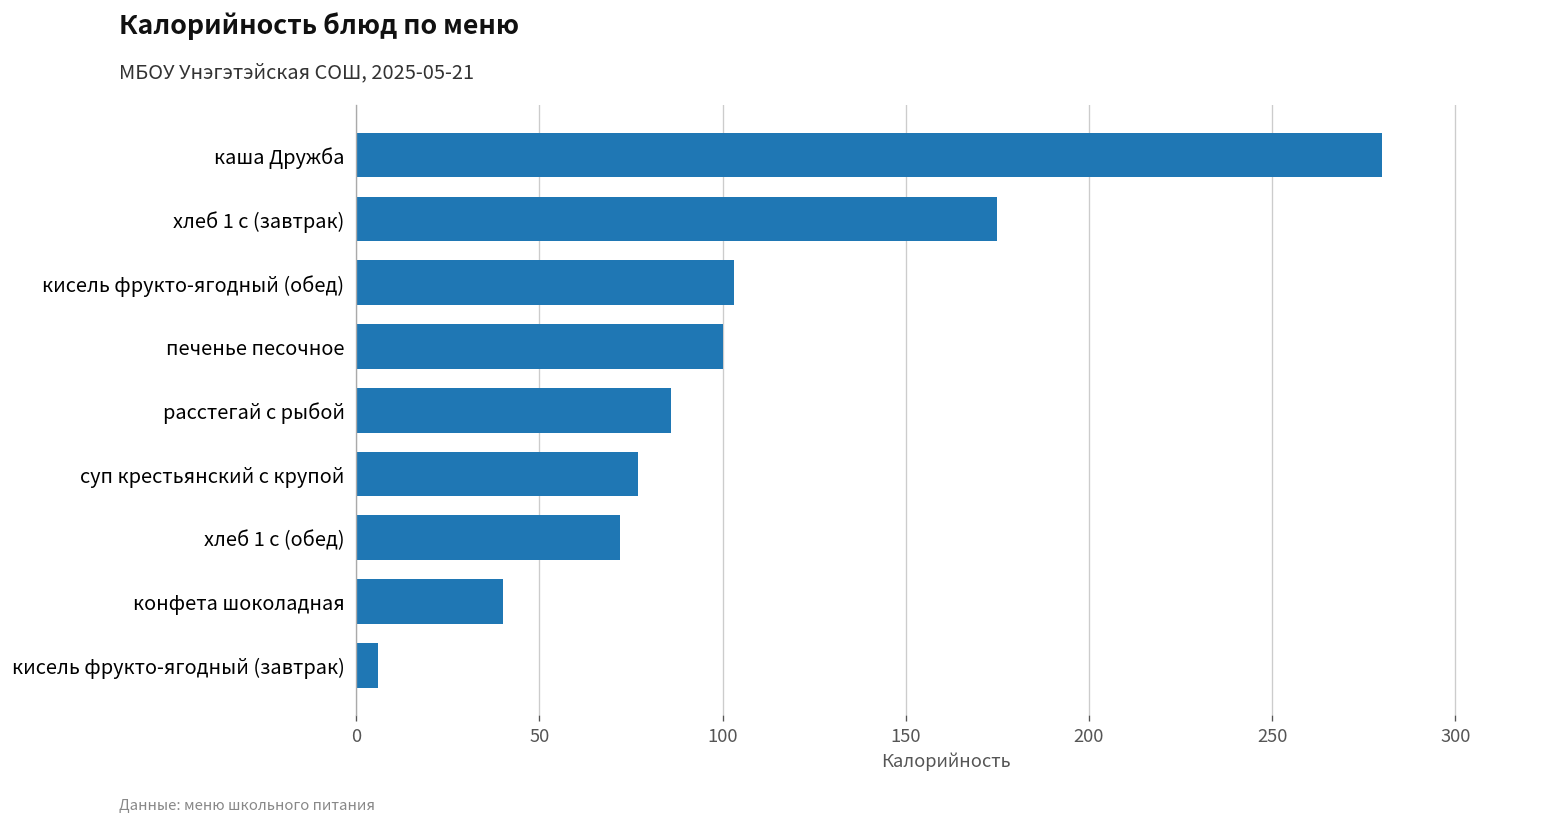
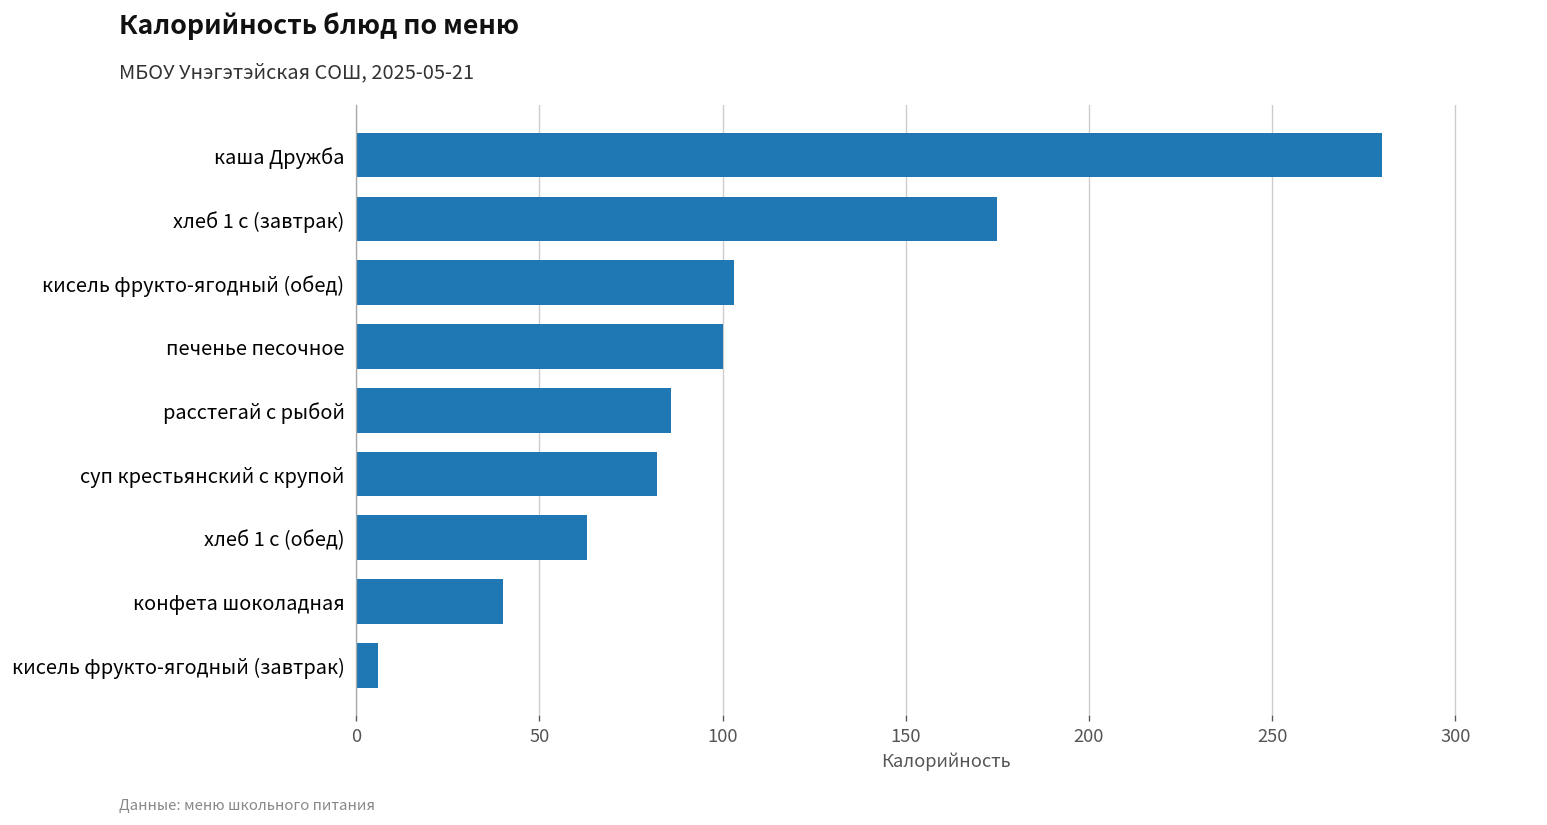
суп крестьянский с крупой: 77 -> 82
хлеб 1 с (обед): 72 -> 63
